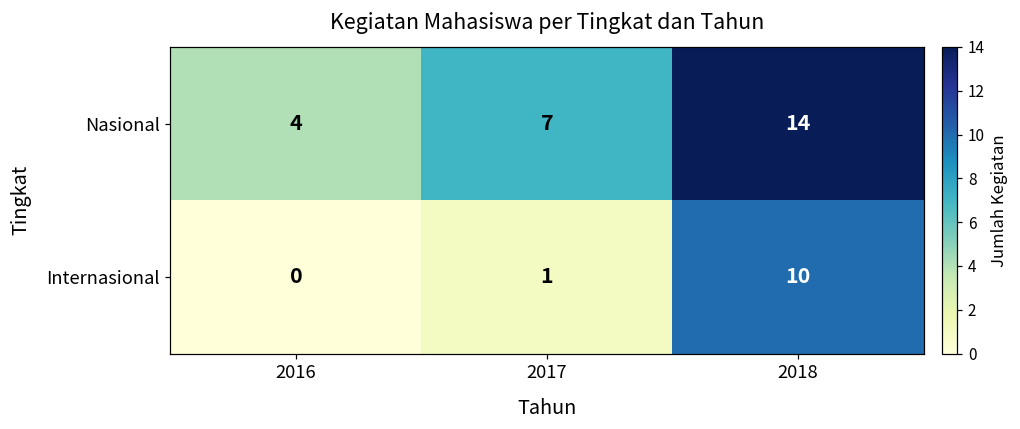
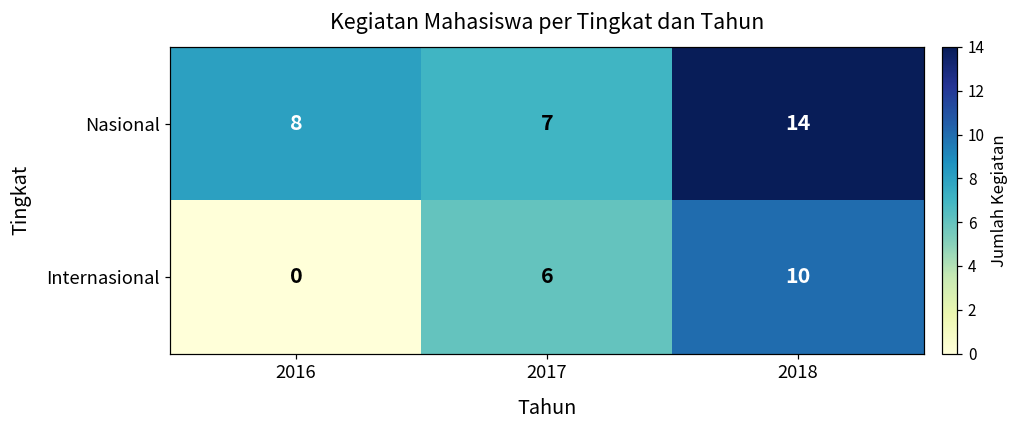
Nasional, 2016: 4 -> 8
Internasional, 2017: 1 -> 6
